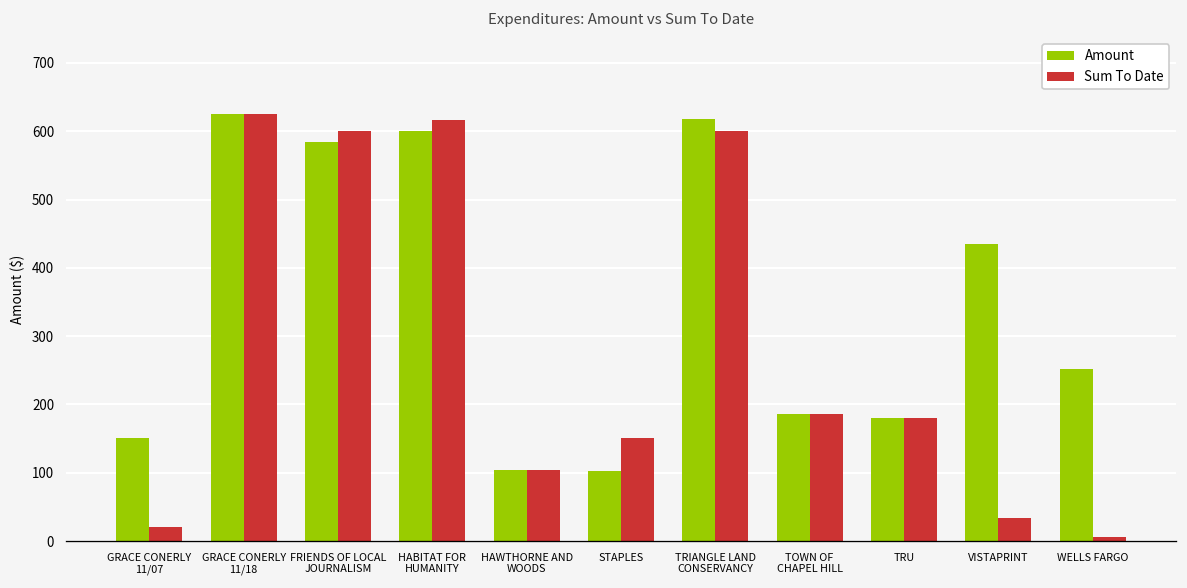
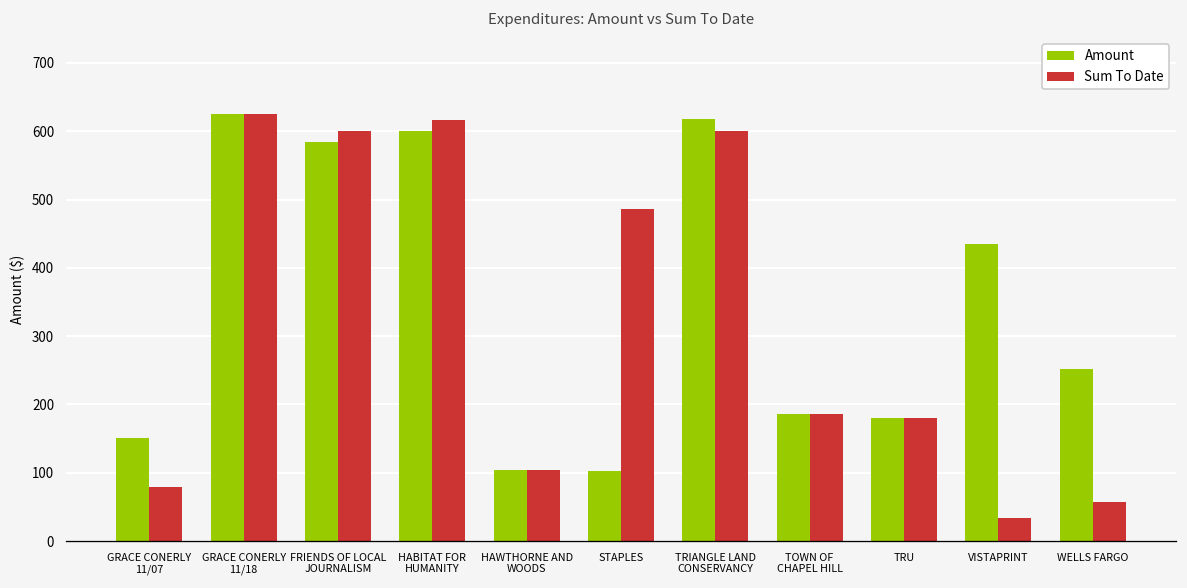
Sum To Date, GRACE CONERLY 11/07: 20 -> 80
Sum To Date, STAPLES: 150 -> 490
Sum To Date, WELLS FARGO: 10 -> 60
